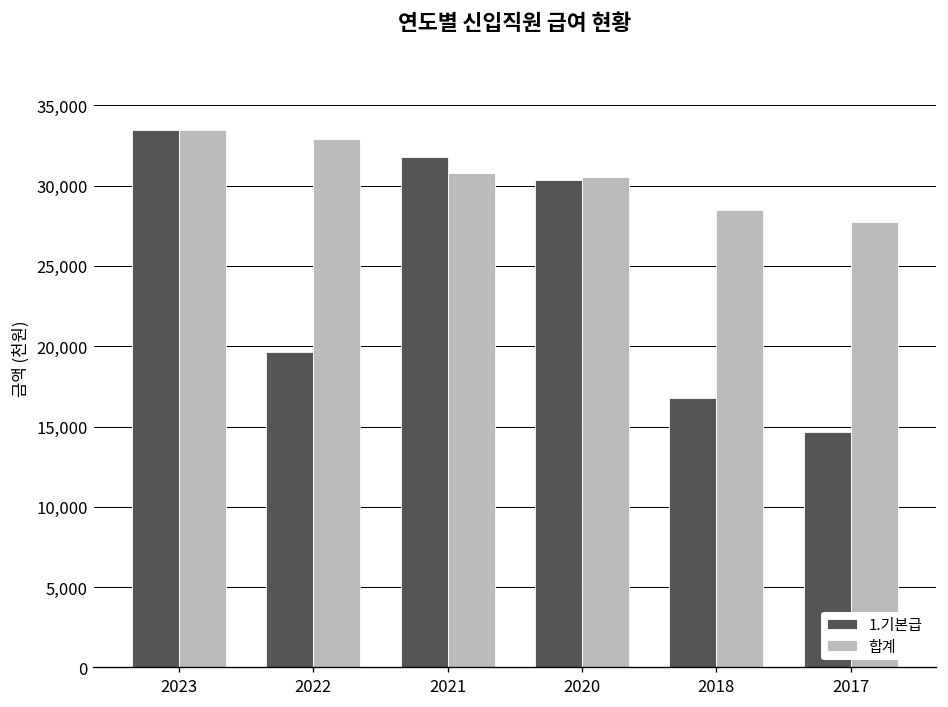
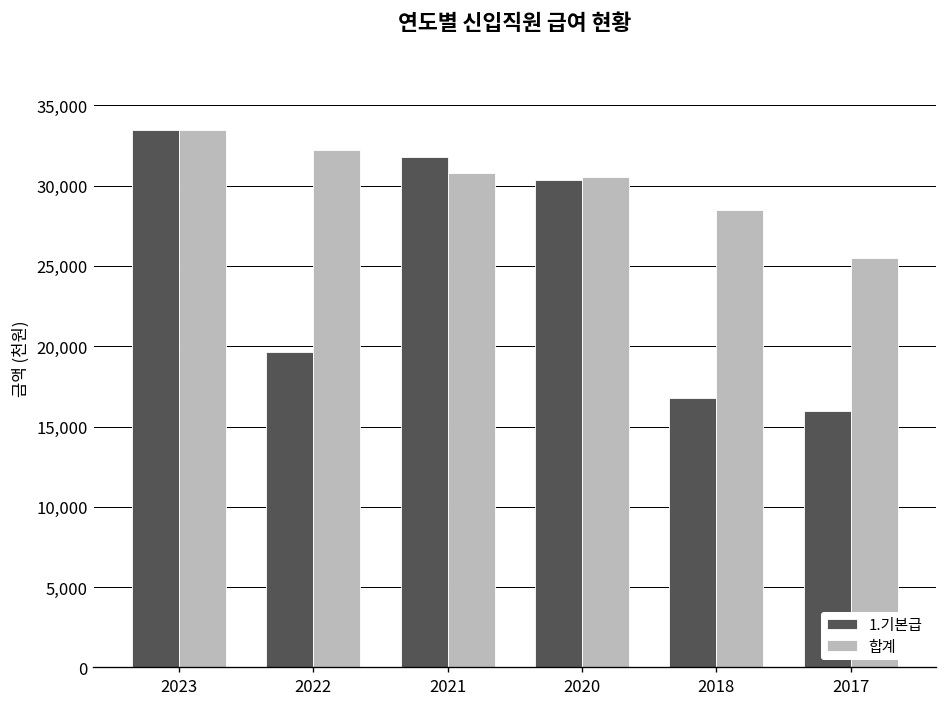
합계, 2022: 32,900 -> 32,200
1.기본급, 2017: 14,700 -> 16,000
합계, 2017: 27,800 -> 25,500
